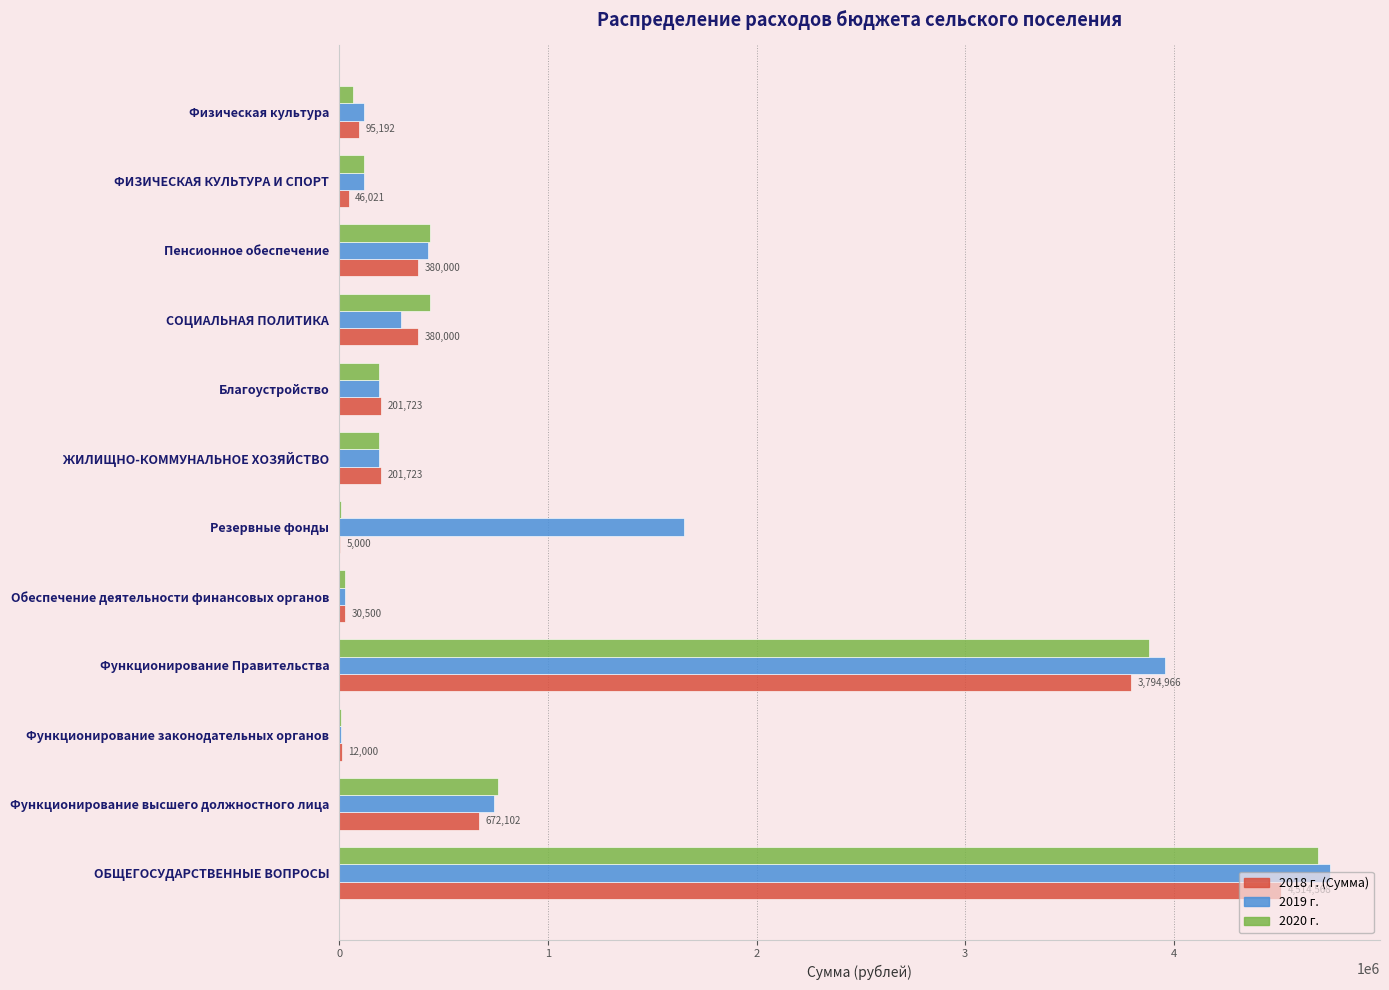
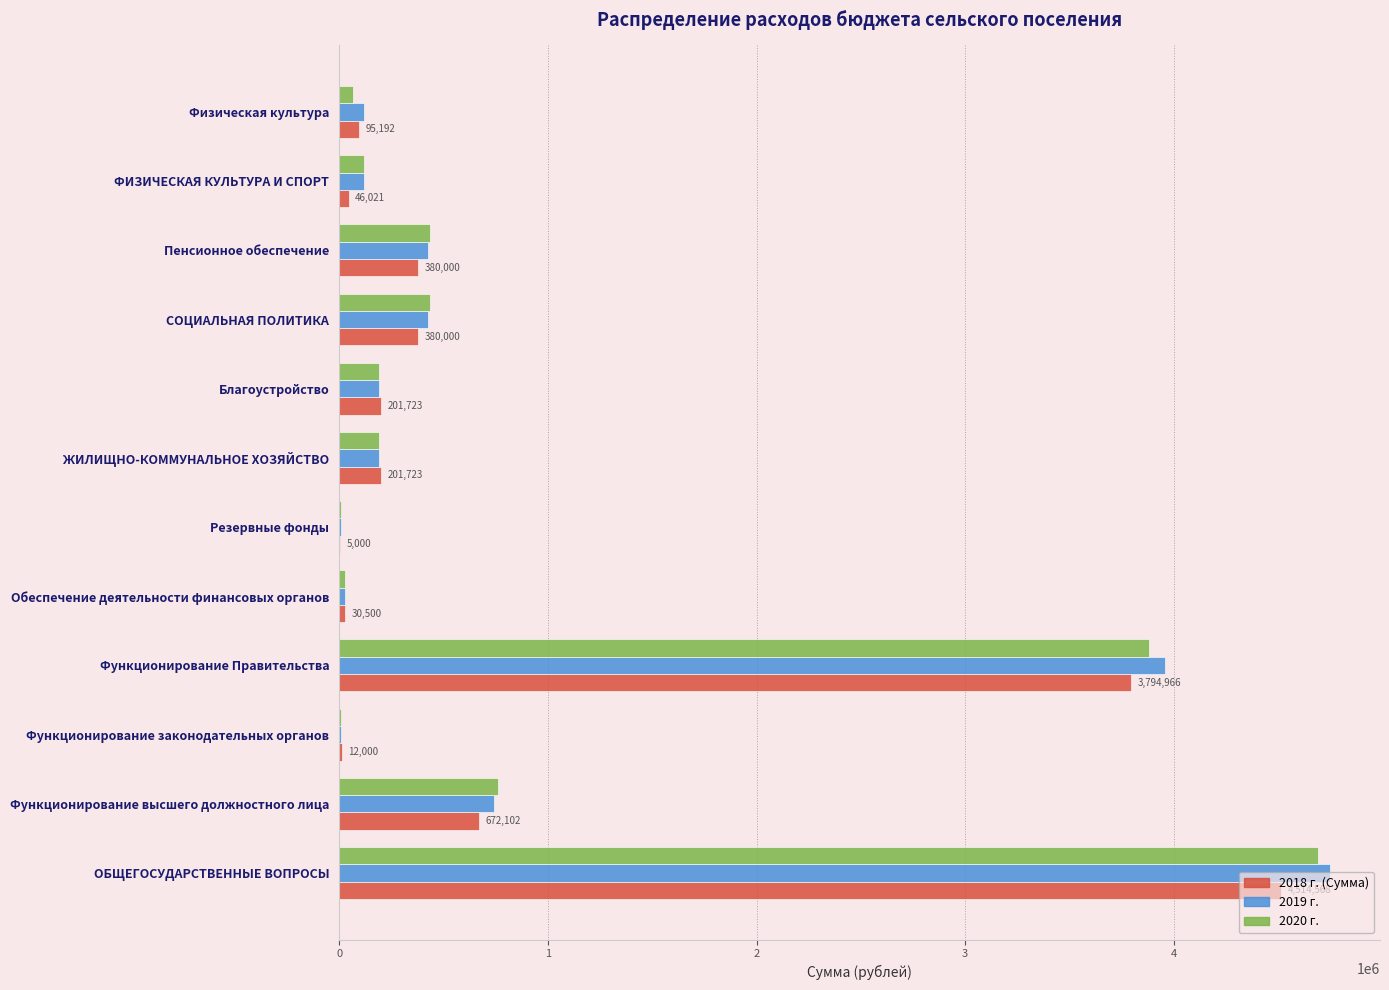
2019 г., СОЦИАЛЬНАЯ ПОЛИТИКА: 290000 -> 420000
2019 г., Резервные фонды: 1650000 -> 10000
